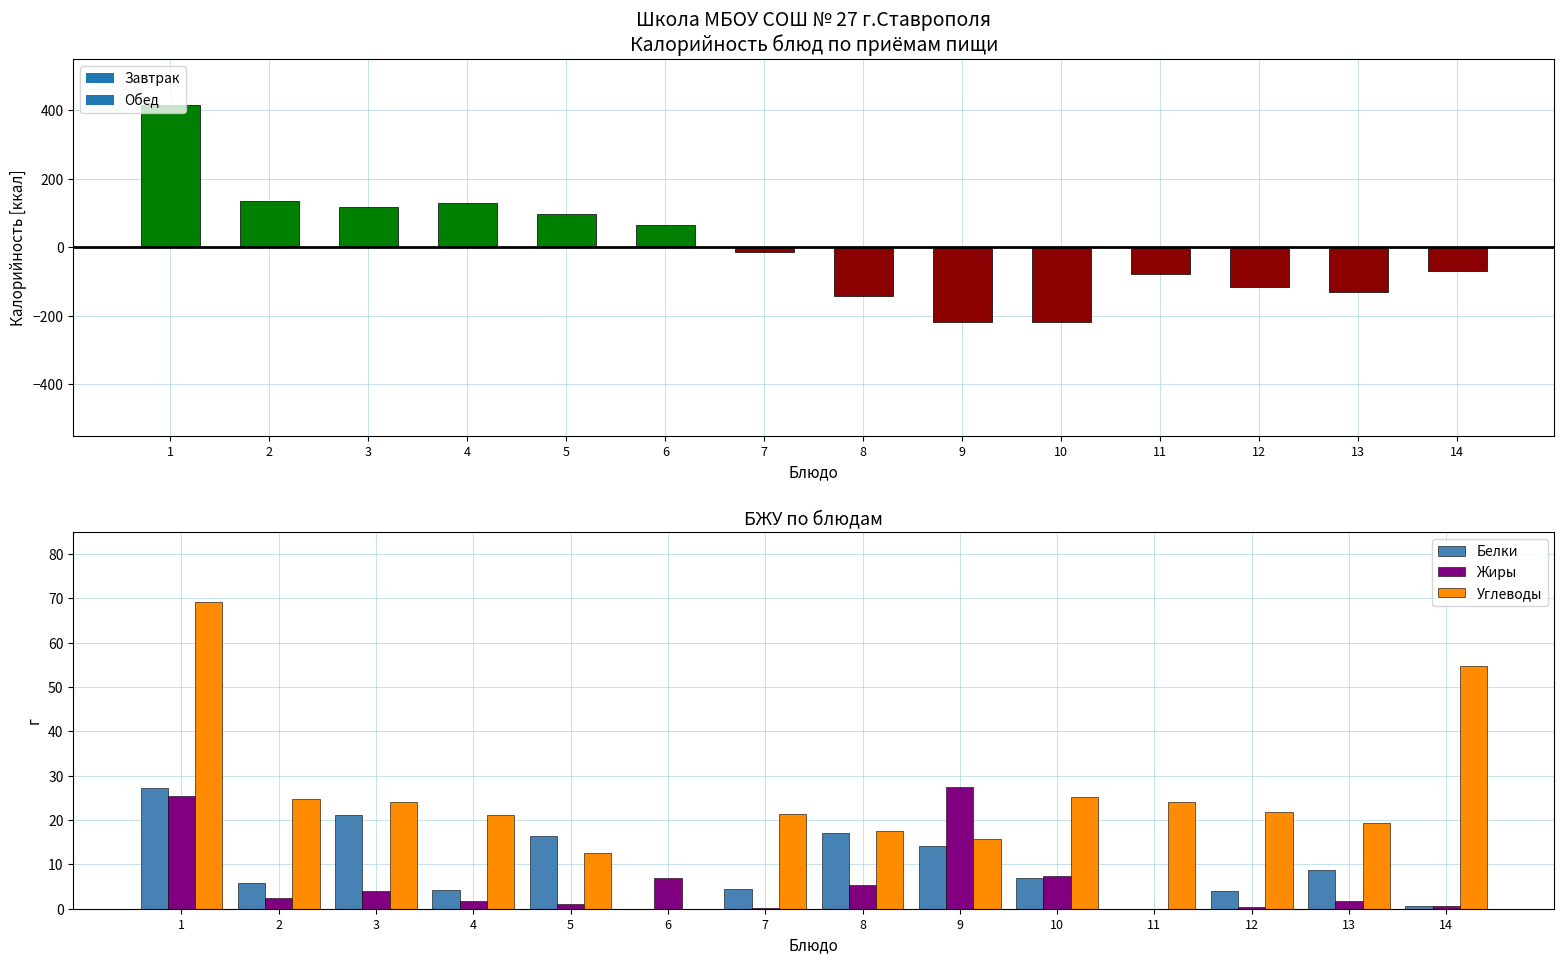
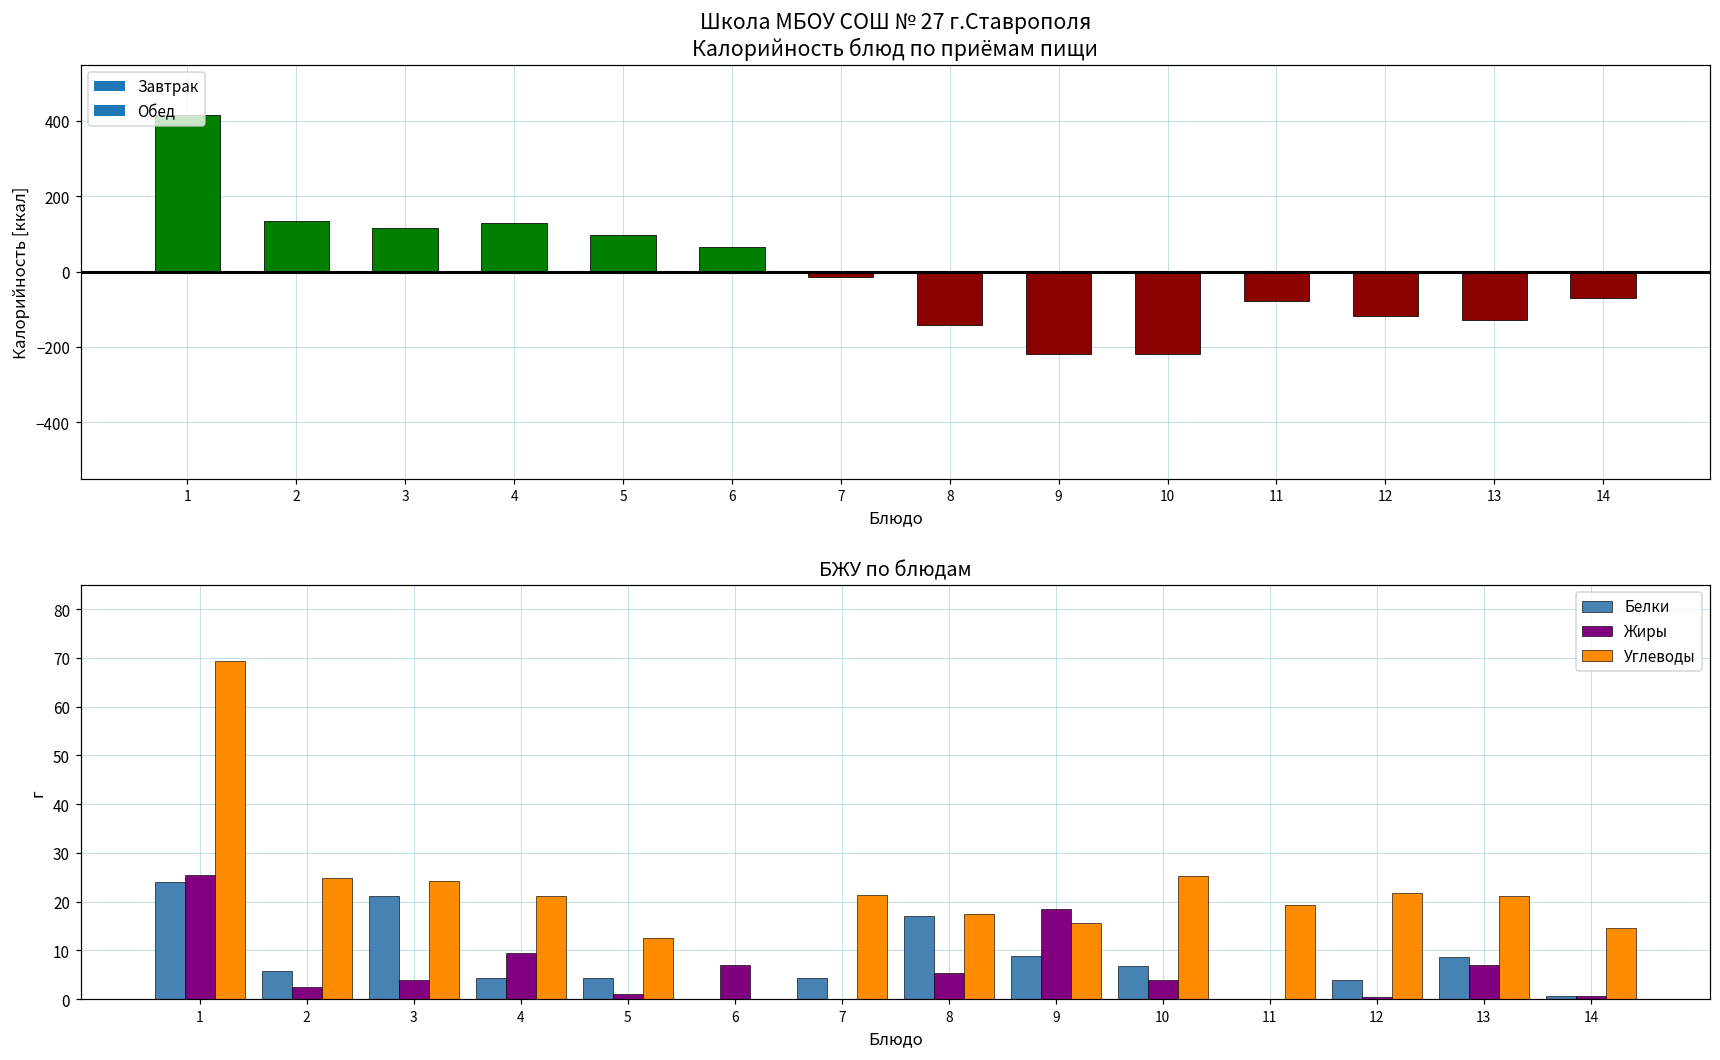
БЖУ по блюдам, Белки, 1: 27 -> 24
БЖУ по блюдам, Жиры, 4: 2 -> 9
БЖУ по блюдам, Белки, 5: 16 -> 4
БЖУ по блюдам, Белки, 9: 14 -> 9
БЖУ по блюдам, Жиры, 9: 28 -> 18
БЖУ по блюдам, Жиры, 10: 7 -> 4
БЖУ по блюдам, Углеводы, 11: 24 -> 19
БЖУ по блюдам, Жиры, 13: 2 -> 7
БЖУ по блюдам, Углеводы, 13: 19 -> 21
БЖУ по блюдам, Углеводы, 14: 55 -> 15
